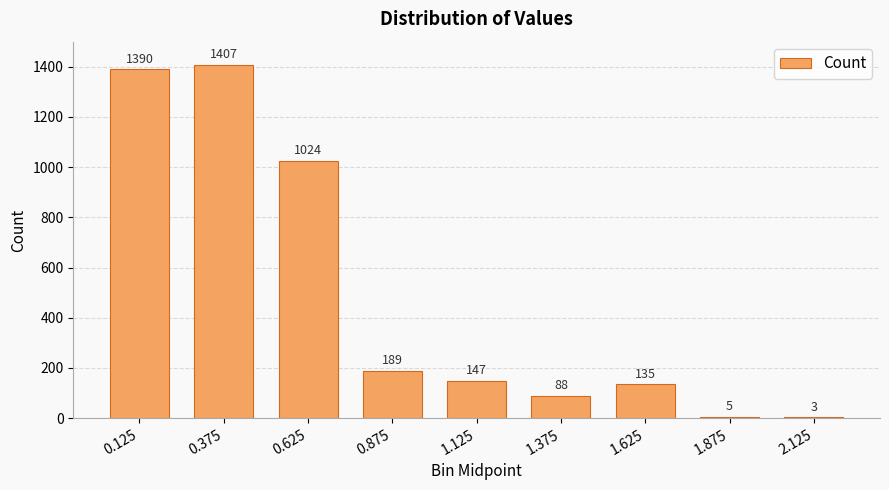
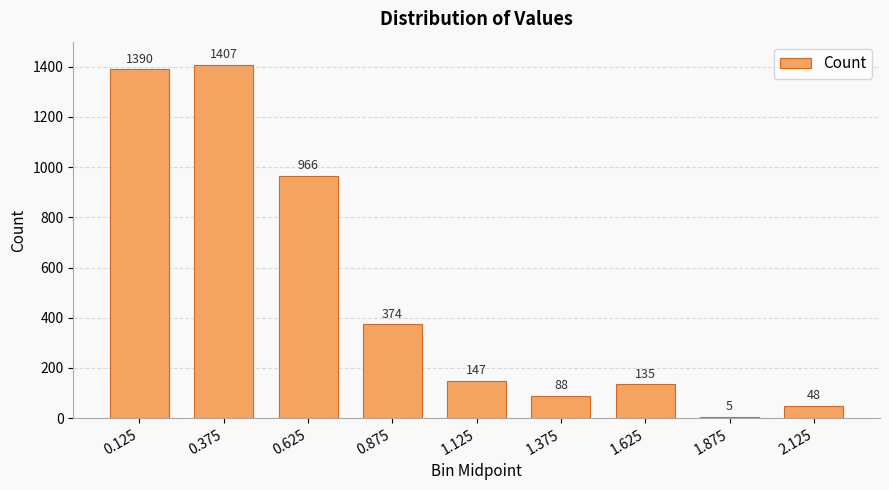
0.625: 1024 -> 966
0.875: 189 -> 374
2.125: 3 -> 48
